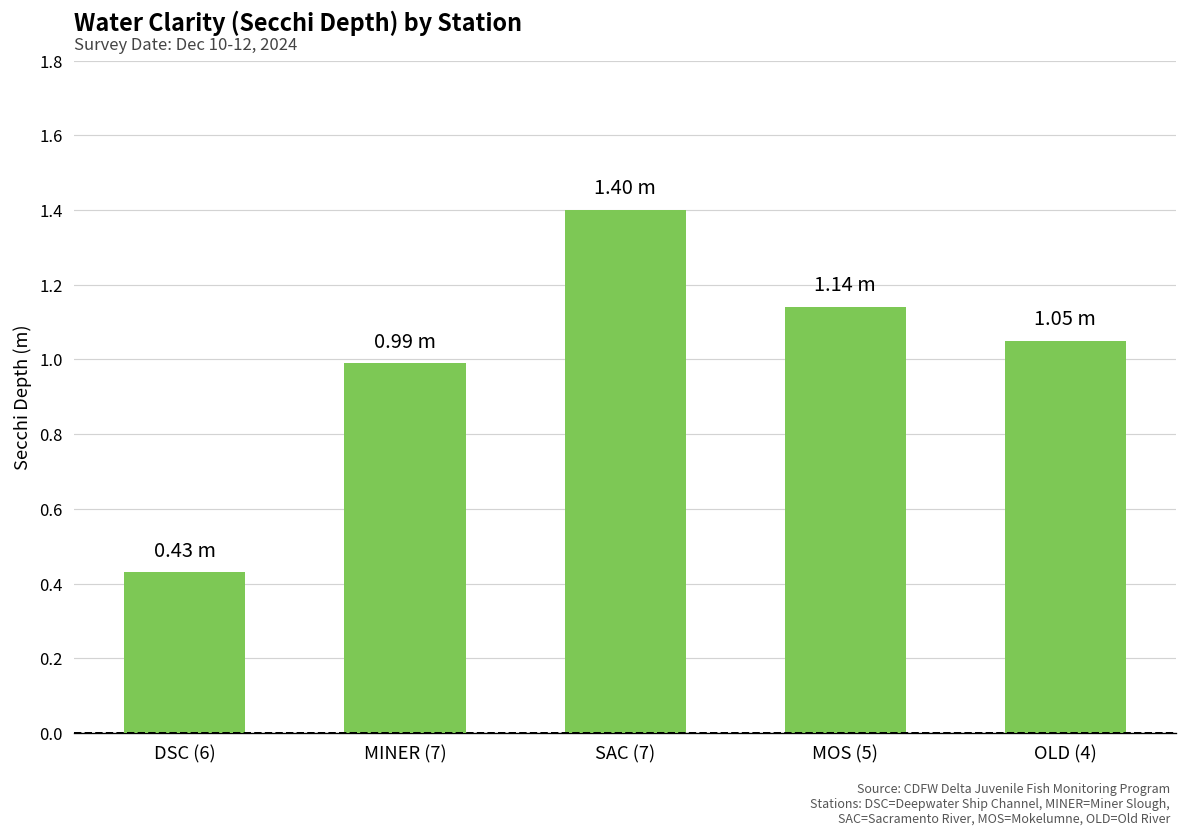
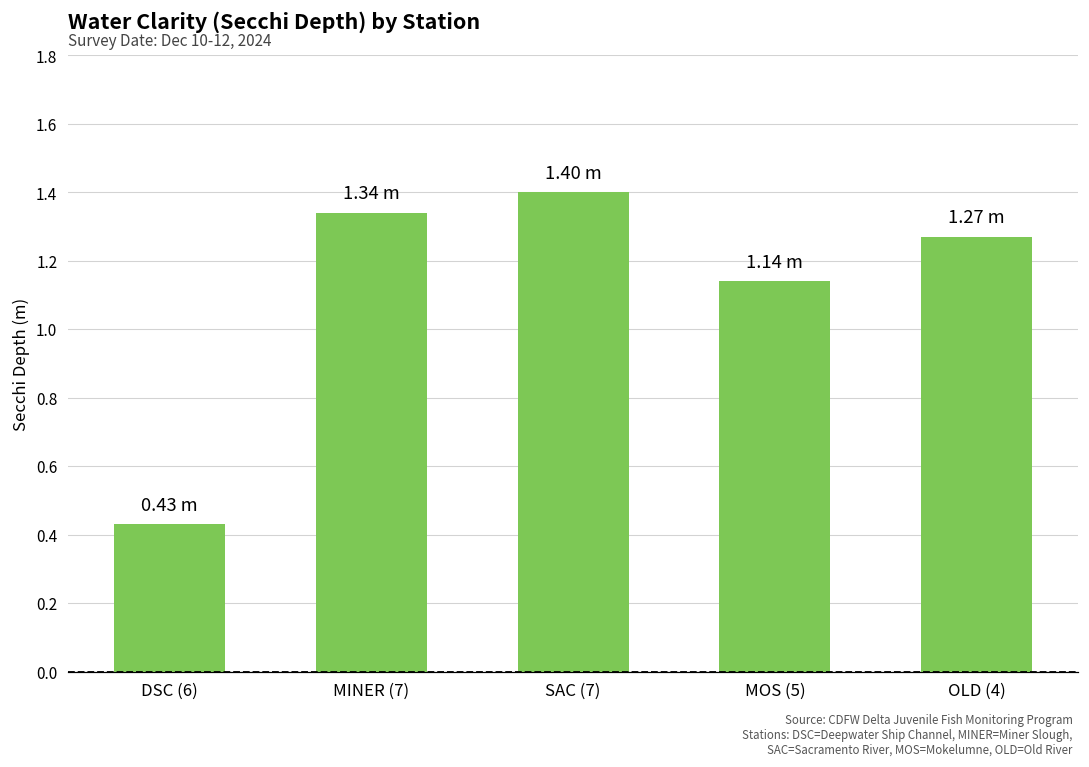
MINER (7): 0.99 -> 1.34
OLD (4): 1.05 -> 1.27
